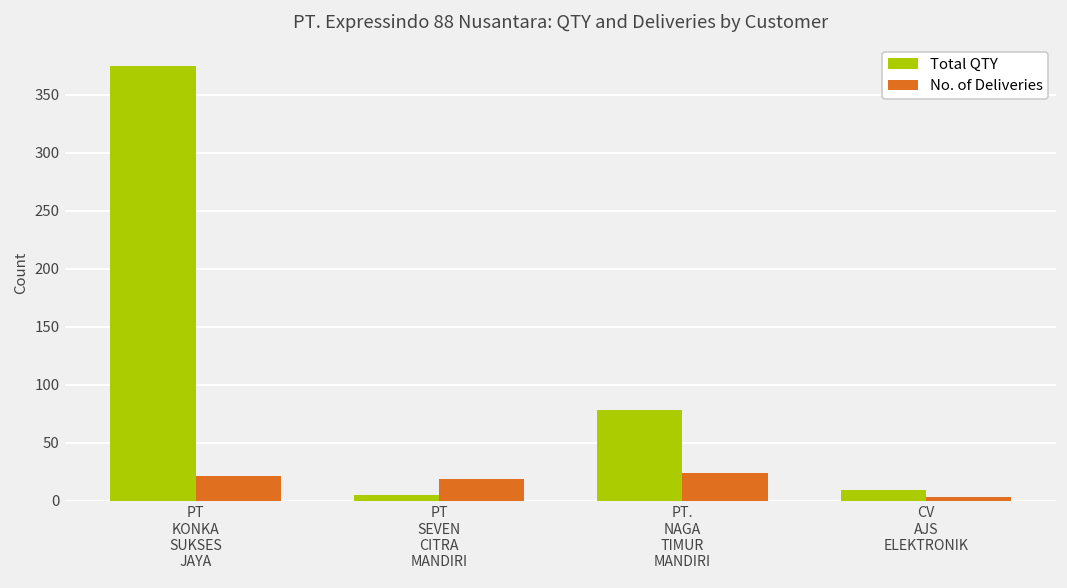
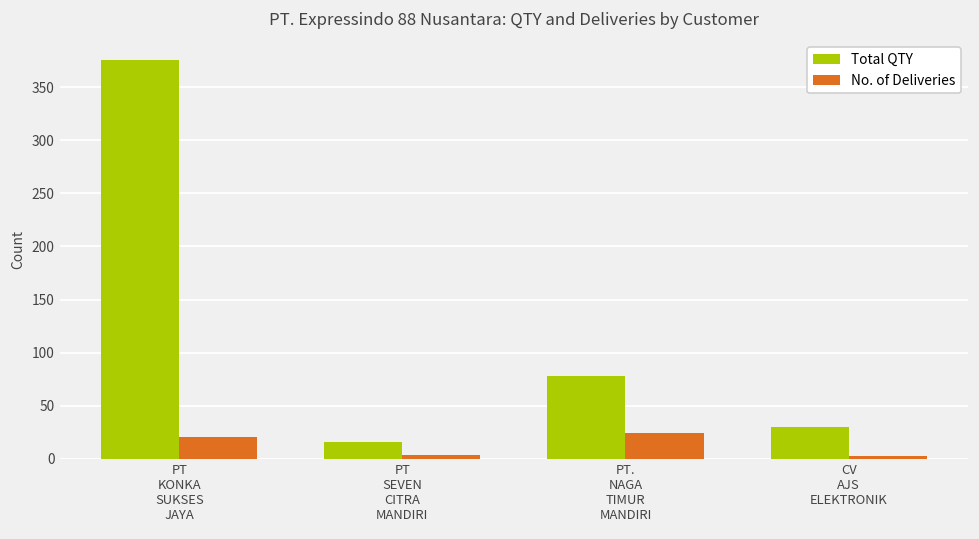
Total QTY, PT SEVEN CITRA MANDIRI: 10 -> 20
No. of Deliveries, PT SEVEN CITRA MANDIRI: 20 -> 0
Total QTY, CV AJS ELEKTRONIK: 10 -> 30
